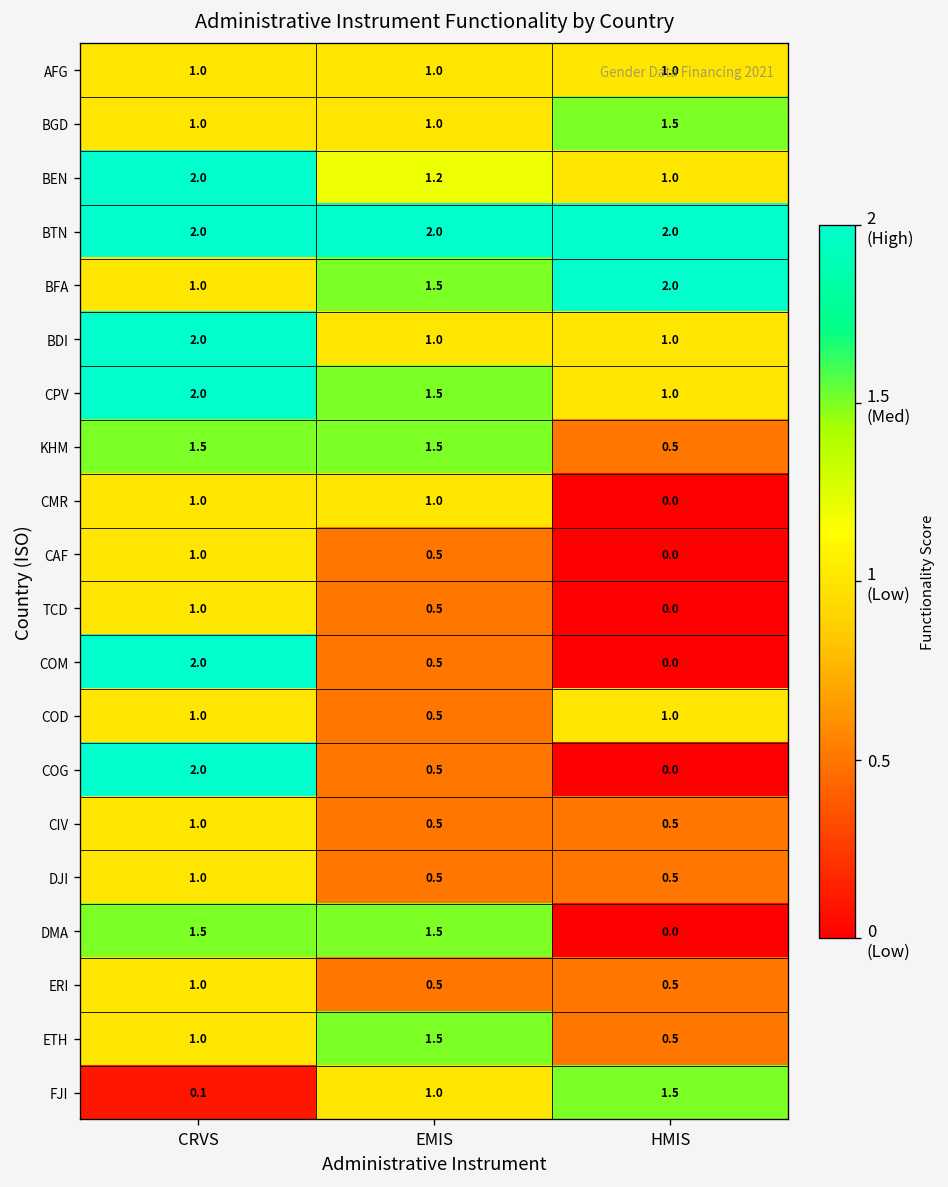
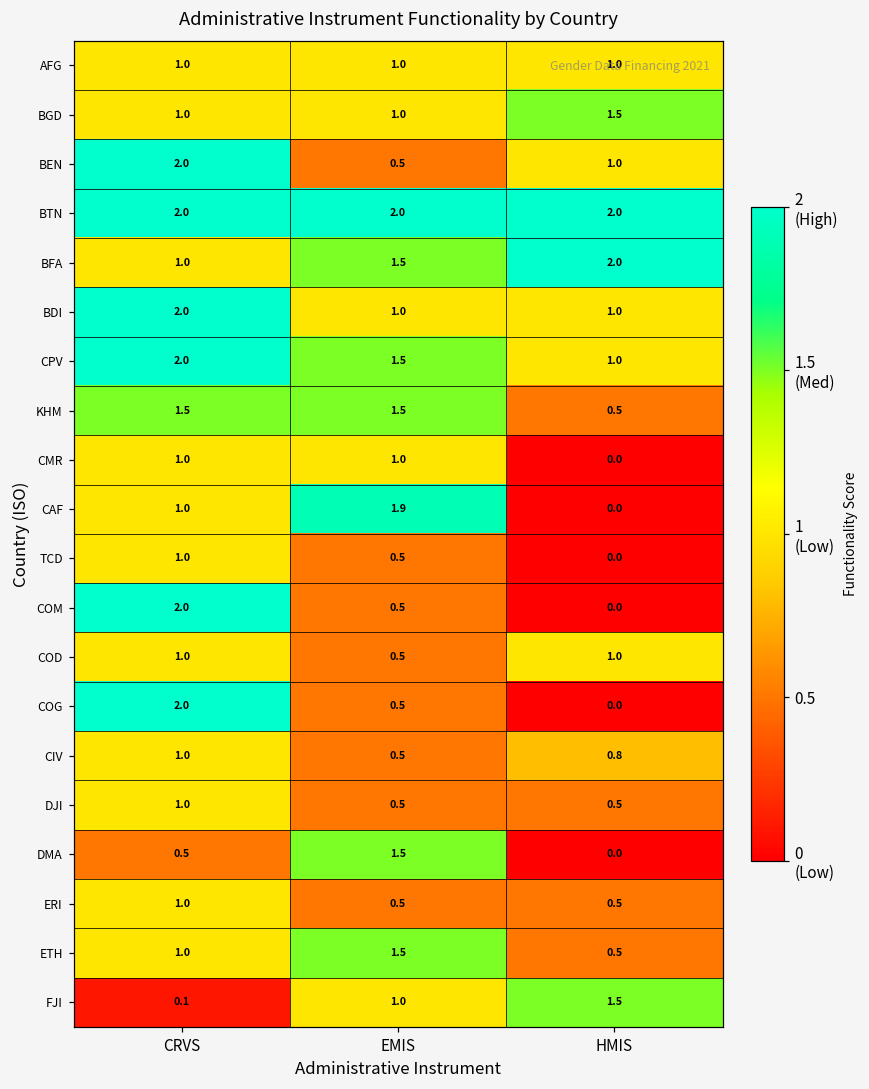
BEN, EMIS: 1.2 -> 0.5
CAF, EMIS: 0.5 -> 1.9
CIV, HMIS: 0.5 -> 0.8
DMA, CRVS: 1.5 -> 0.5
